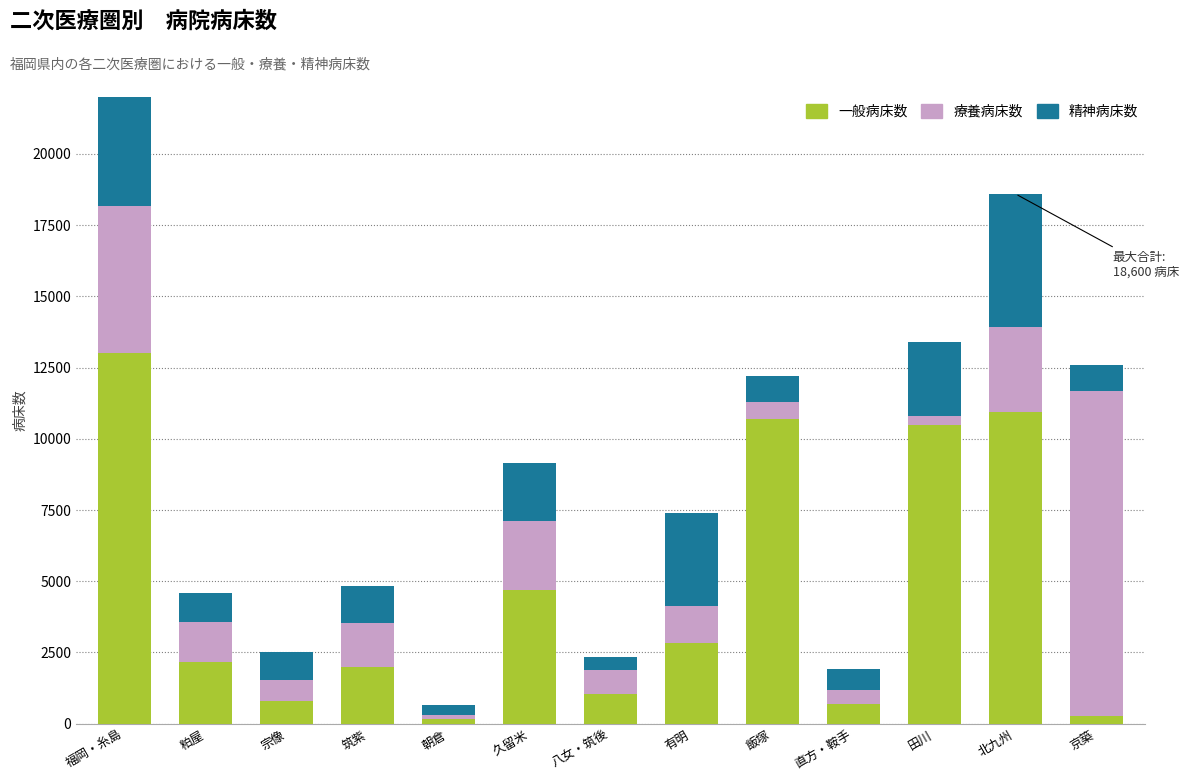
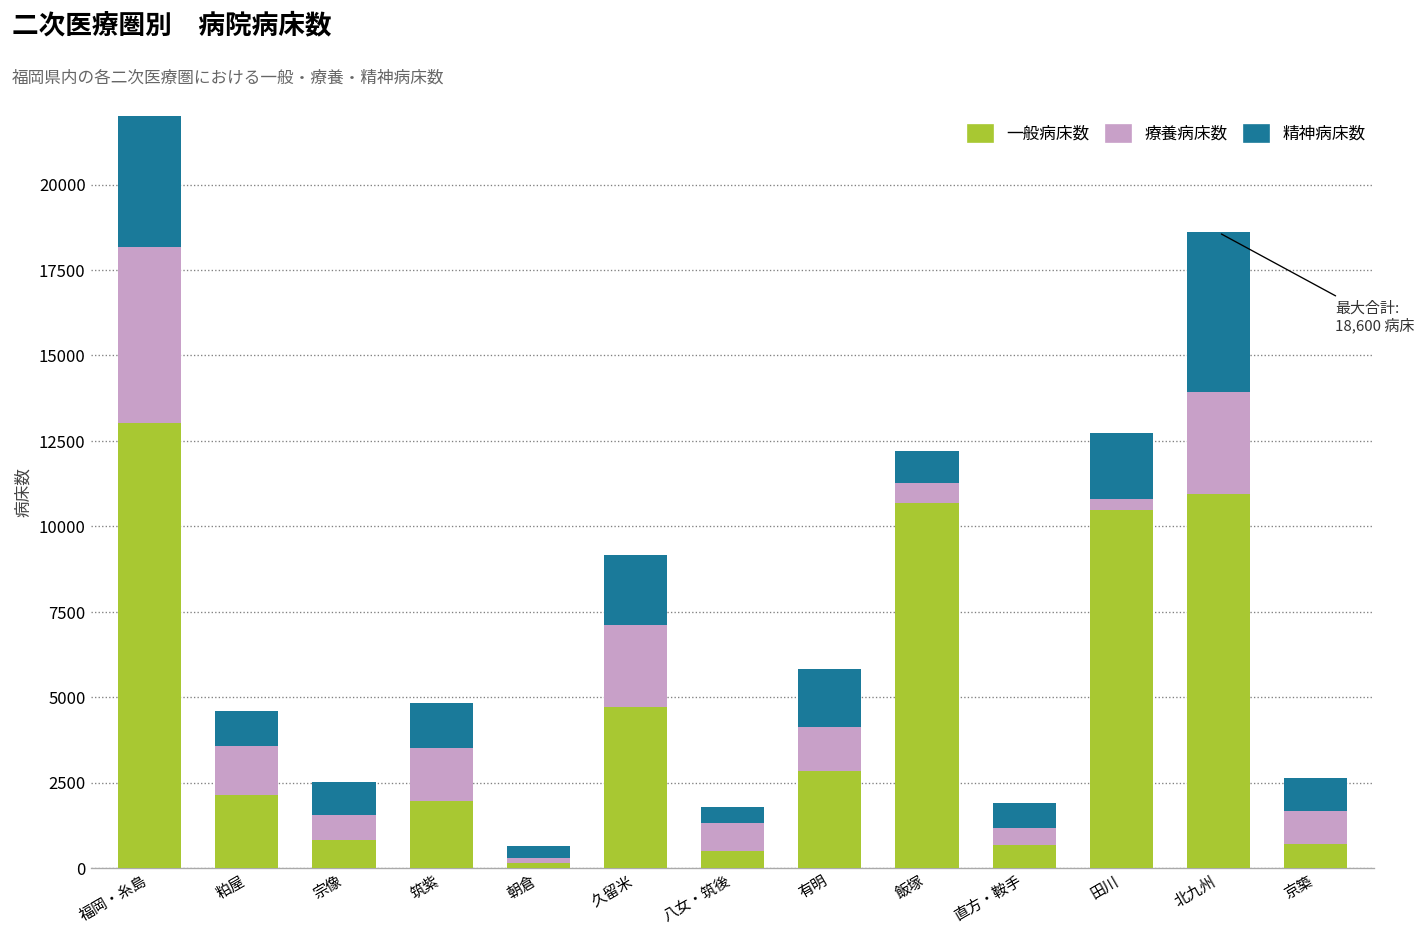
一般病床数, 八女・筑後: 1000 -> 500
精神病床数, 有明: 3300 -> 1700
精神病床数, 田川: 2600 -> 1900
一般病床数, 京築: 300 -> 700
療養病床数, 京築: 11400 -> 1000
